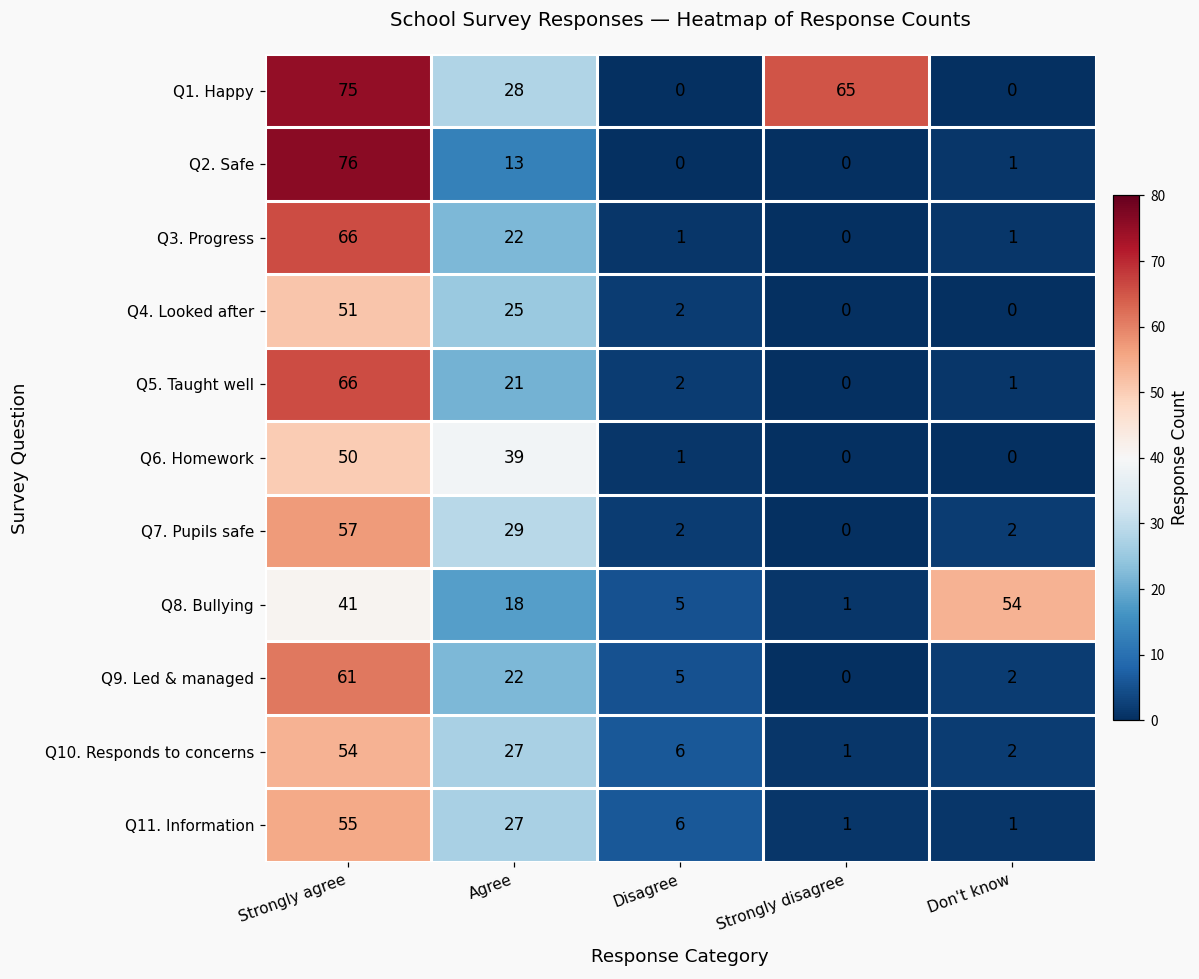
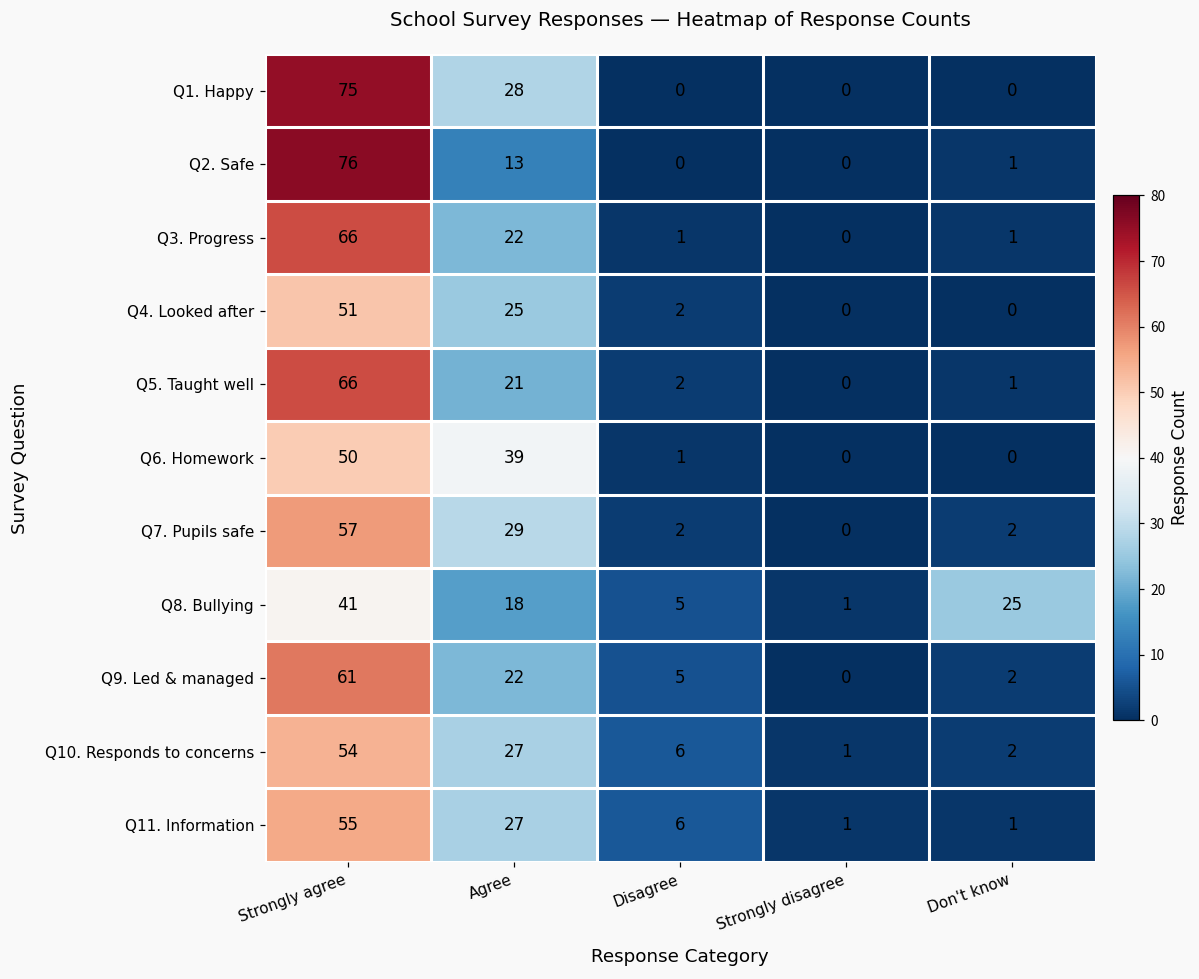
Q1. Happy, Strongly disagree: 65 -> 0
Q8. Bullying, Don't know: 54 -> 25
